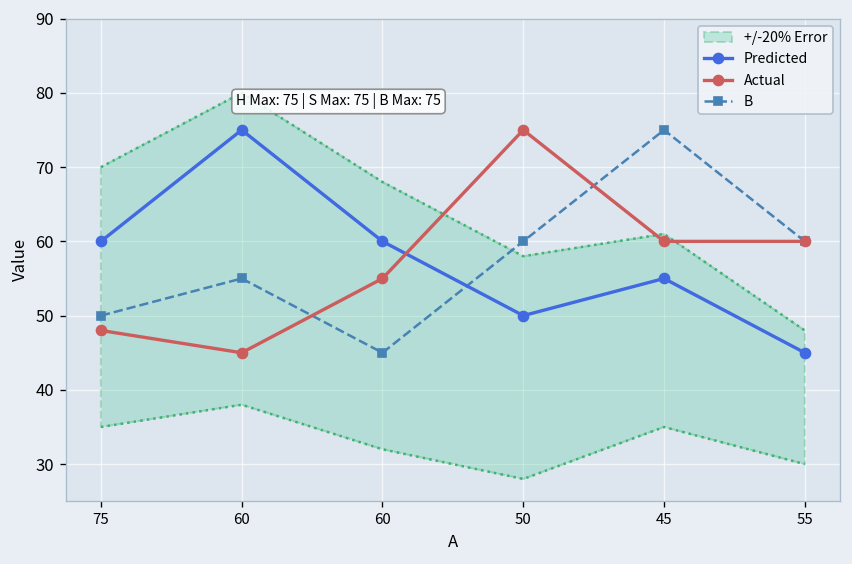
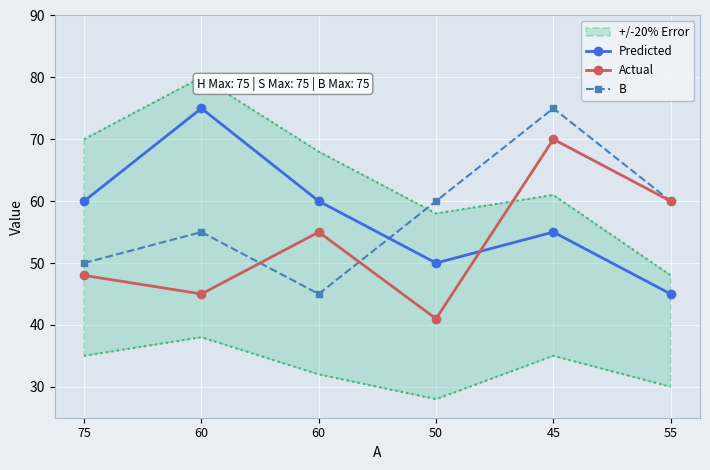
Actual, 50: 75 -> 41
Actual, 45: 60 -> 70
